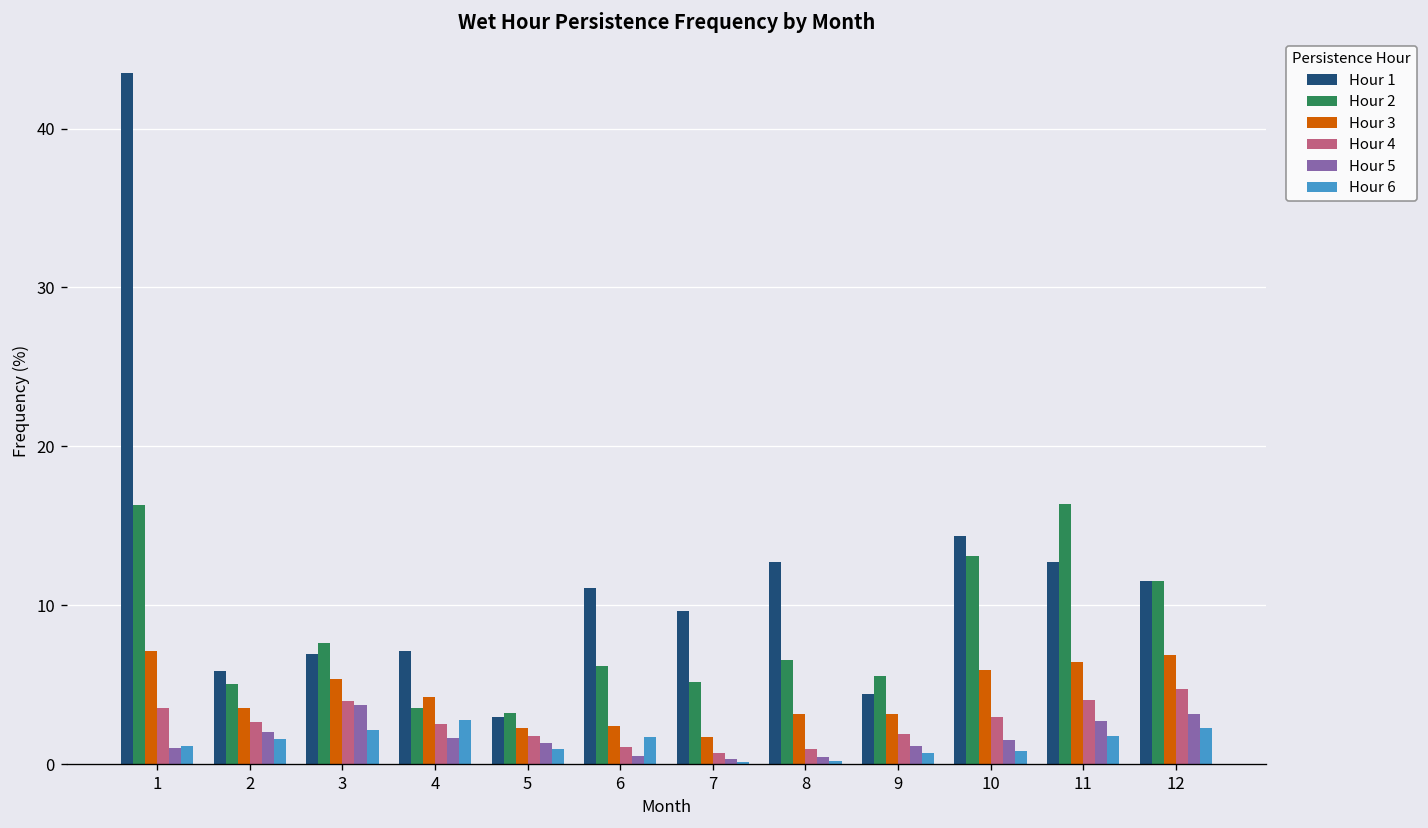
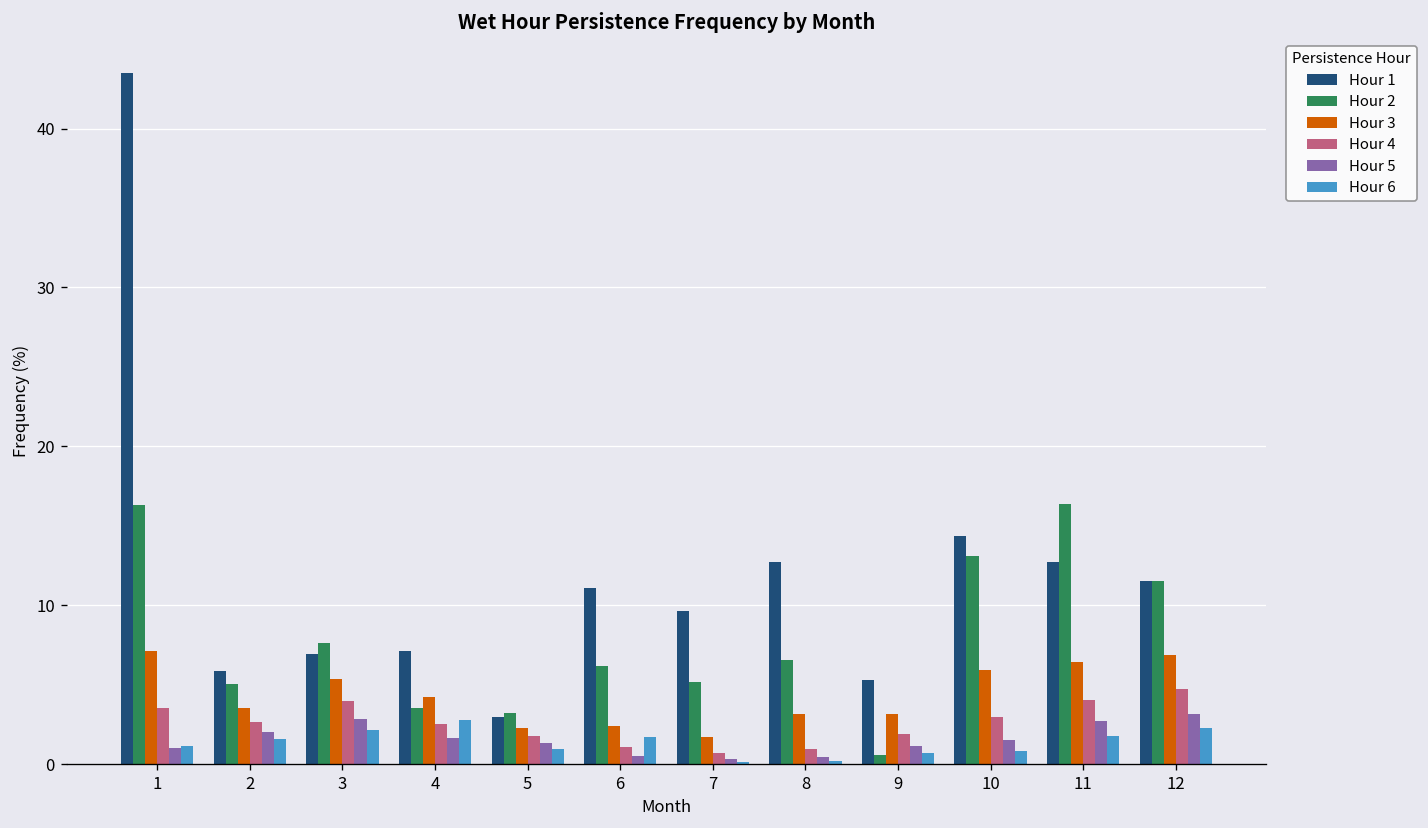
Hour 5, 3: 3.7 -> 2.8
Hour 1, 9: 4.4 -> 5.3
Hour 2, 9: 5.5 -> 0.6
